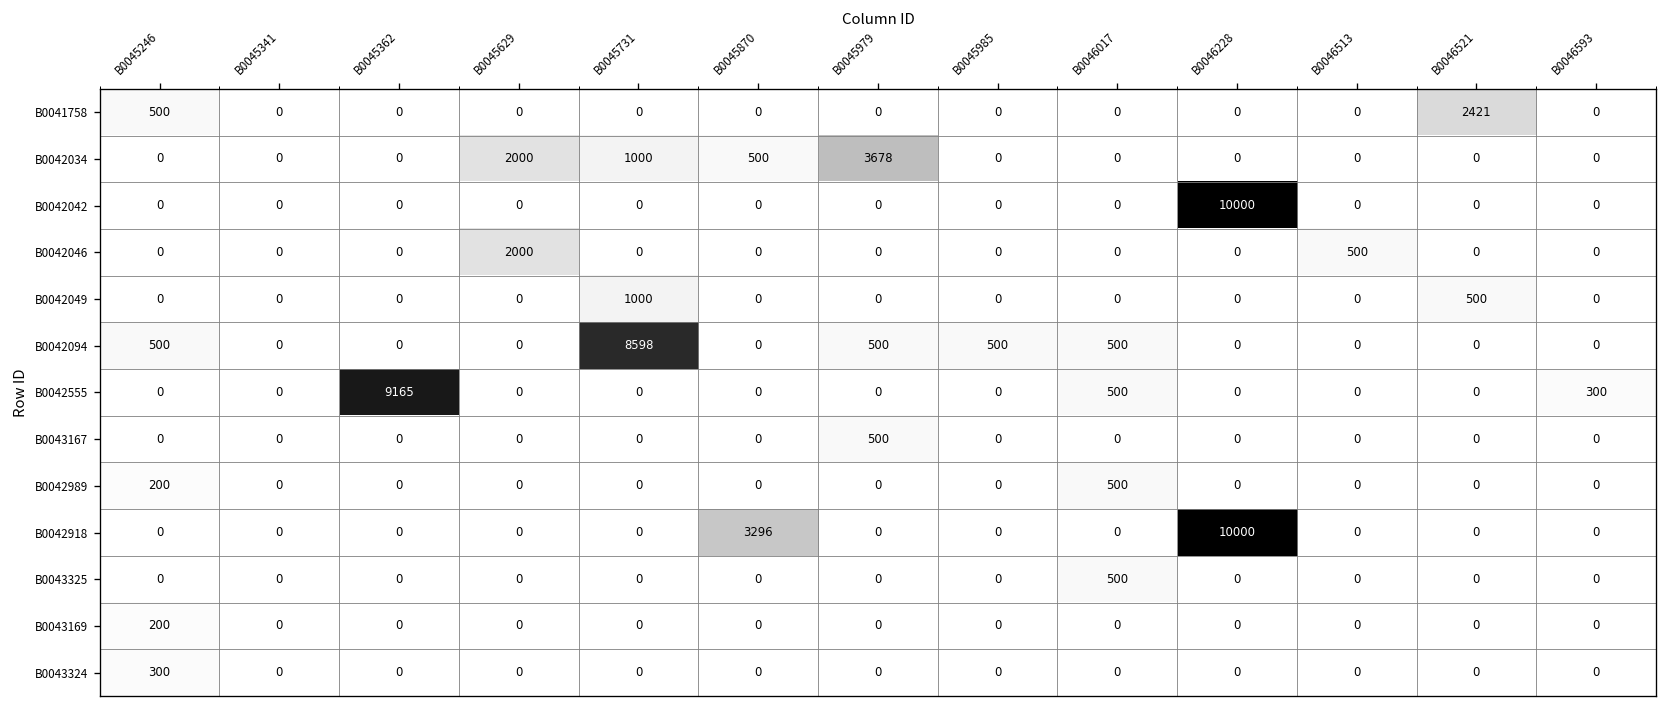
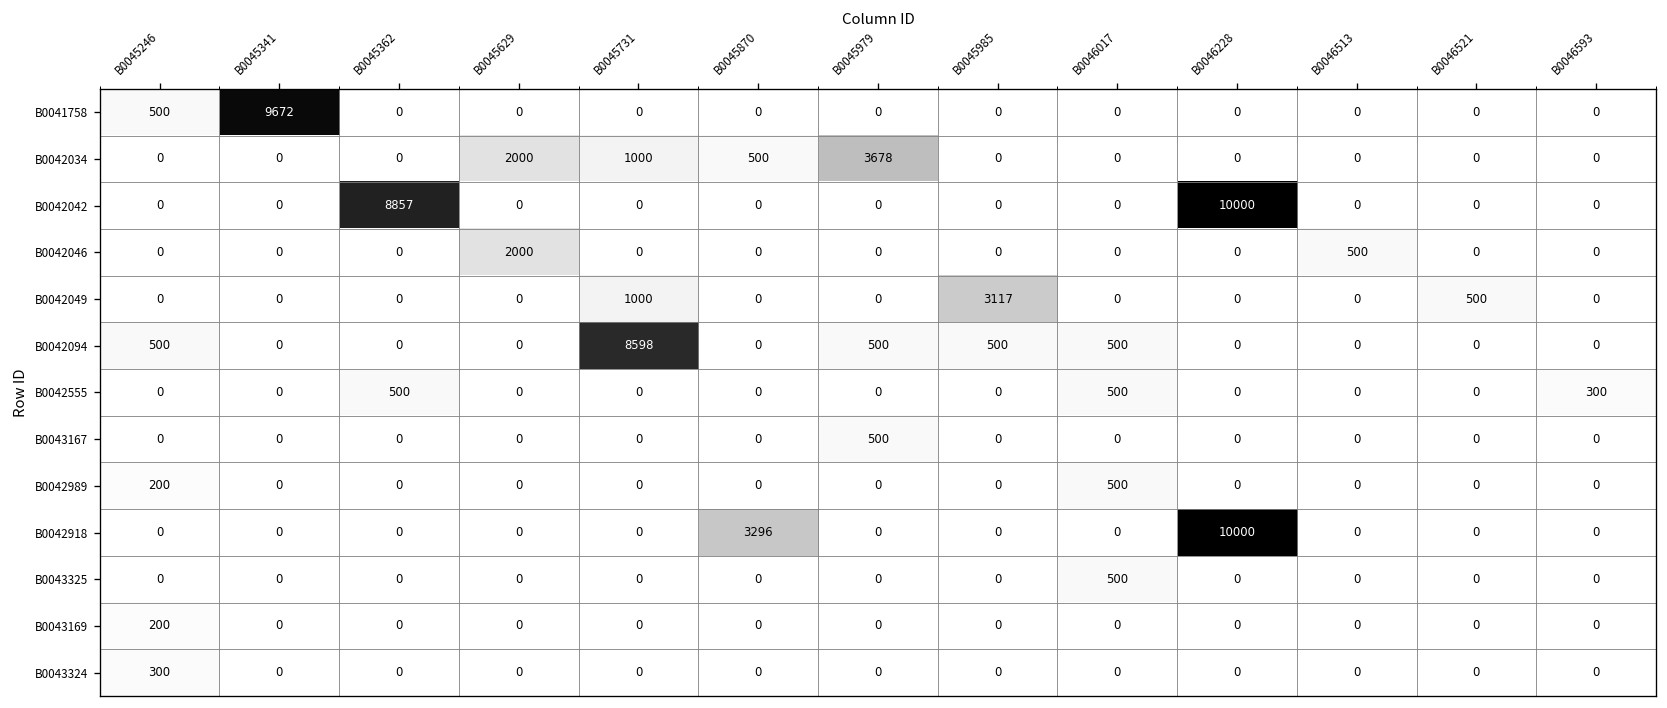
B0041758, B0045341: 0 -> 9672
B0041758, B0046521: 2421 -> 0
B0042042, B0045362: 0 -> 8857
B0042049, B0045985: 0 -> 3117
B0042555, B0045362: 9165 -> 500
